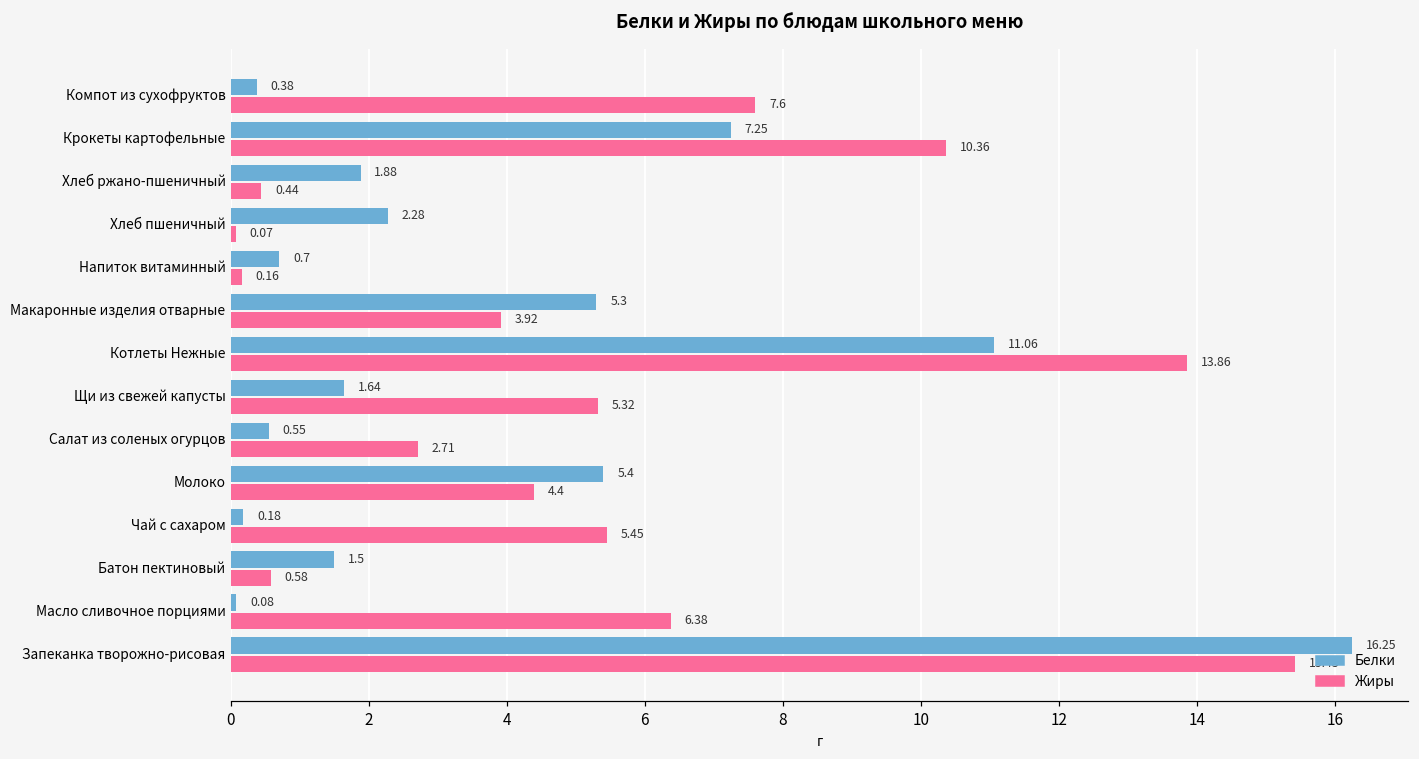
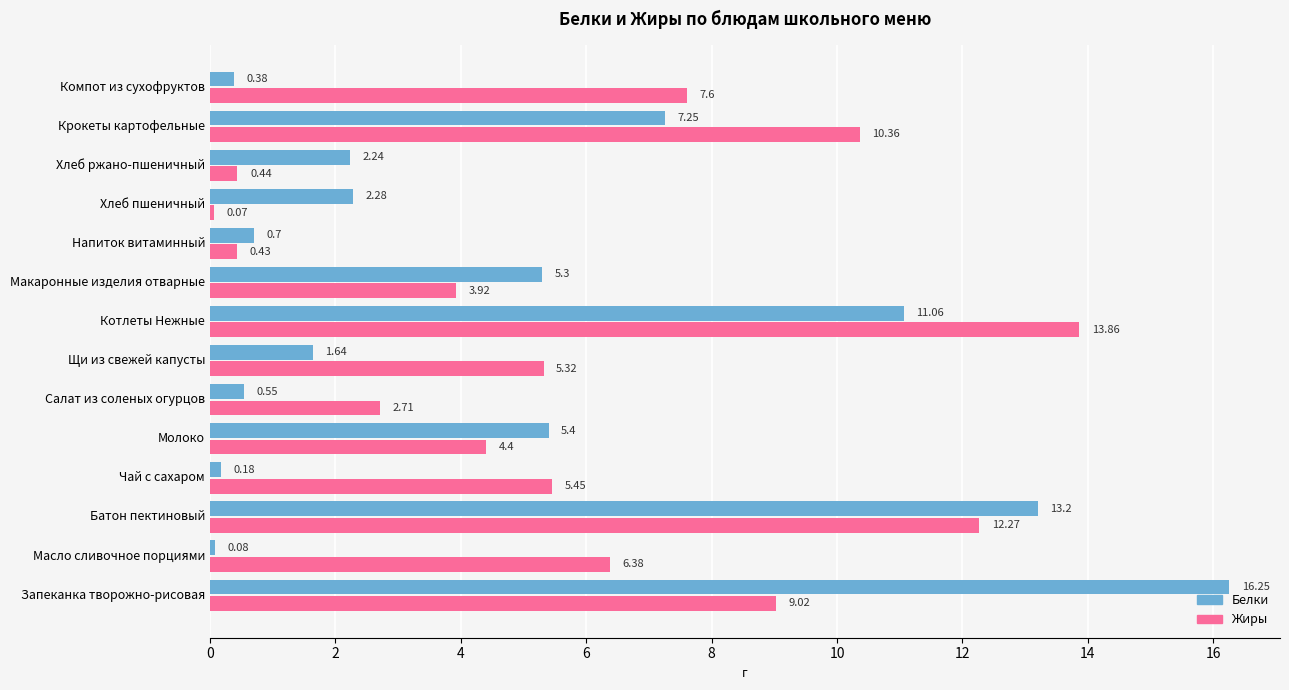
Белки, Хлеб ржано-пшеничный: 1.88 -> 2.24
Жиры, Напиток витаминный: 0.16 -> 0.43
Белки, Батон пектиновый: 1.5 -> 13.2
Жиры, Батон пектиновый: 0.58 -> 12.27
Жиры, Запеканка творожно-рисовая: 15.43 -> 9.02
